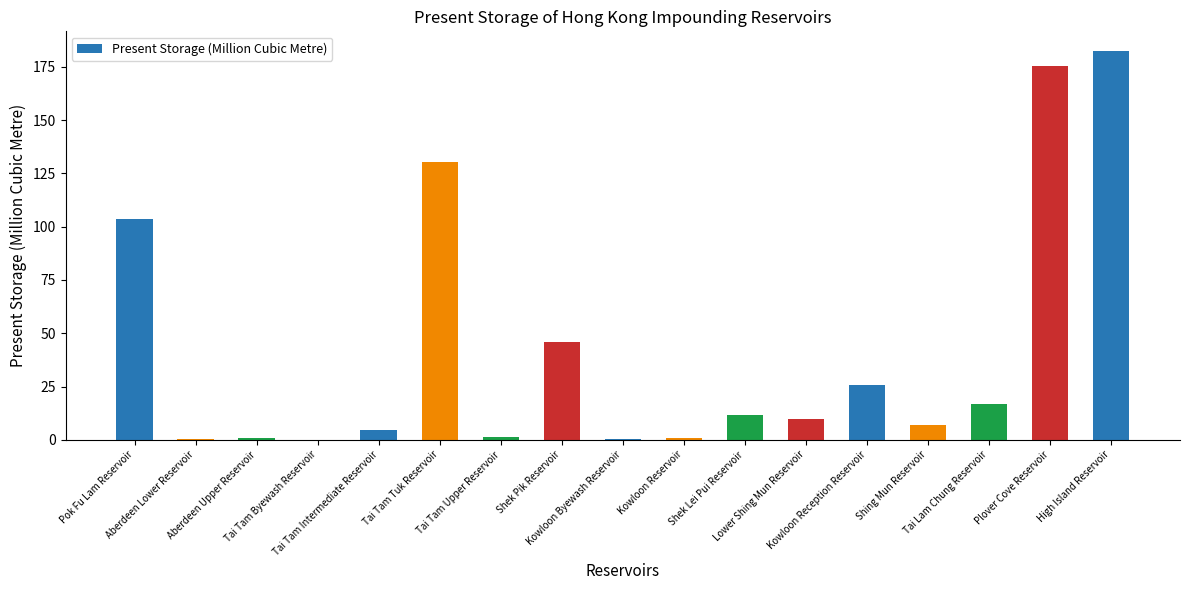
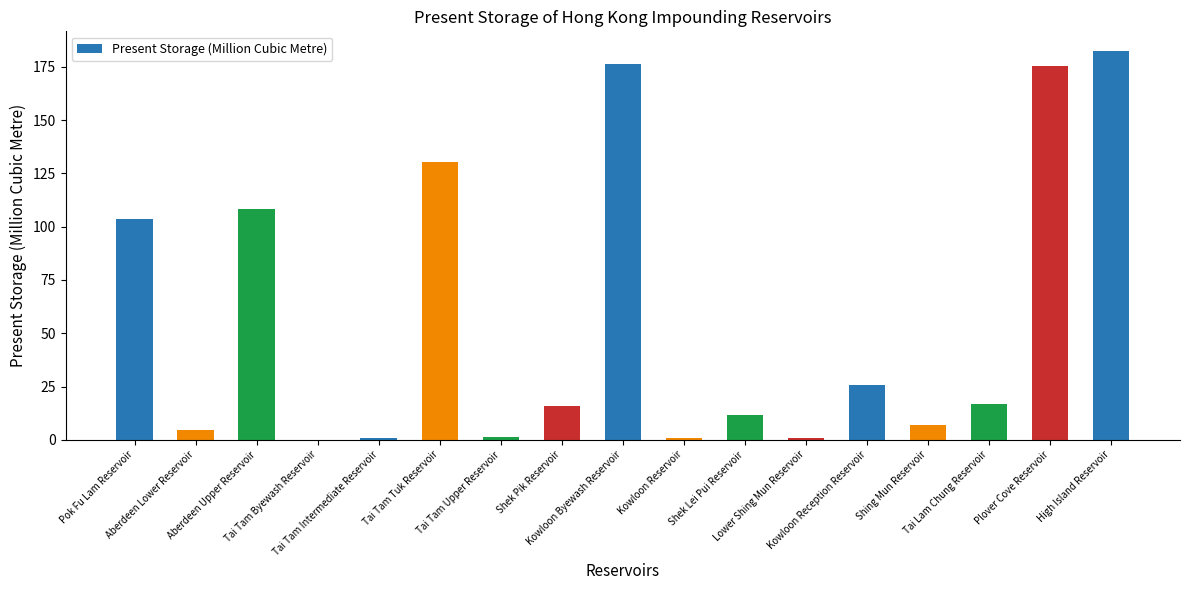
Aberdeen Lower Reservoir: 0 -> 5
Aberdeen Upper Reservoir: 1 -> 108
Tai Tam Intermediate Reservoir: 5 -> 1
Shek Pik Reservoir: 46 -> 16
Kowloon Byewash Reservoir: 0 -> 176
Lower Shing Mun Reservoir: 10 -> 1
